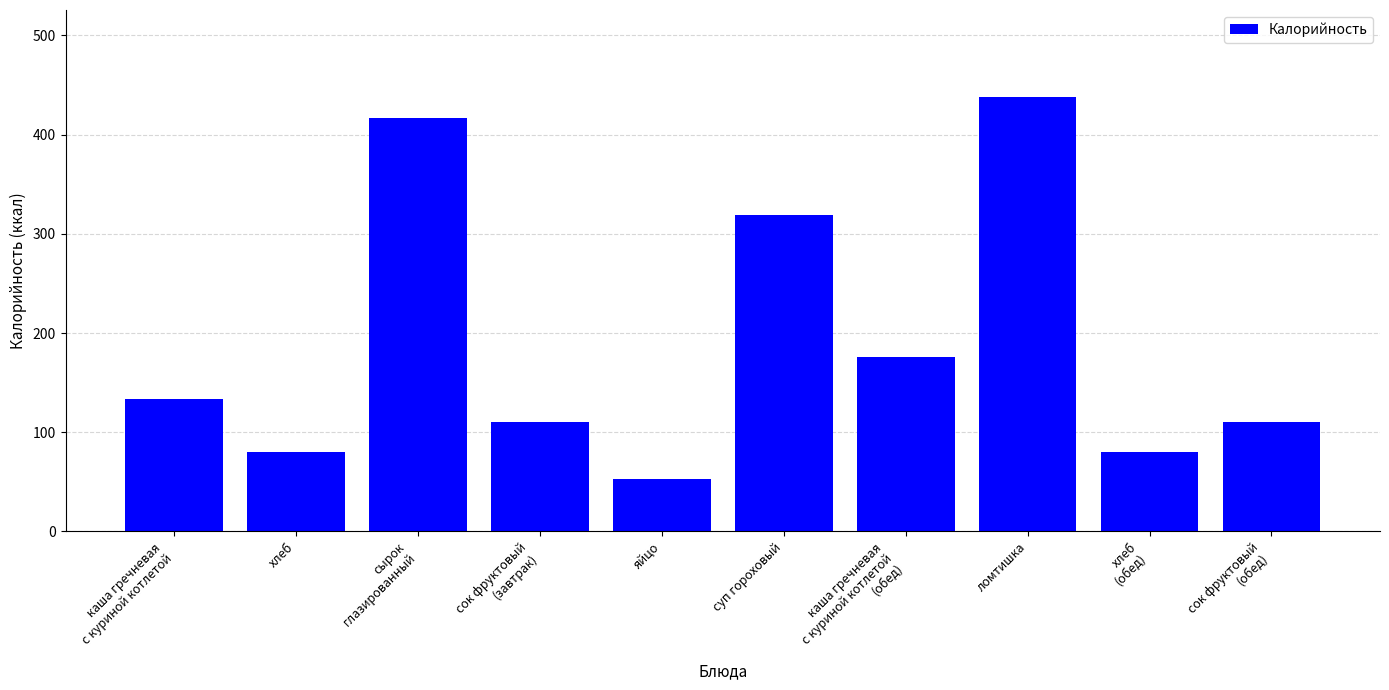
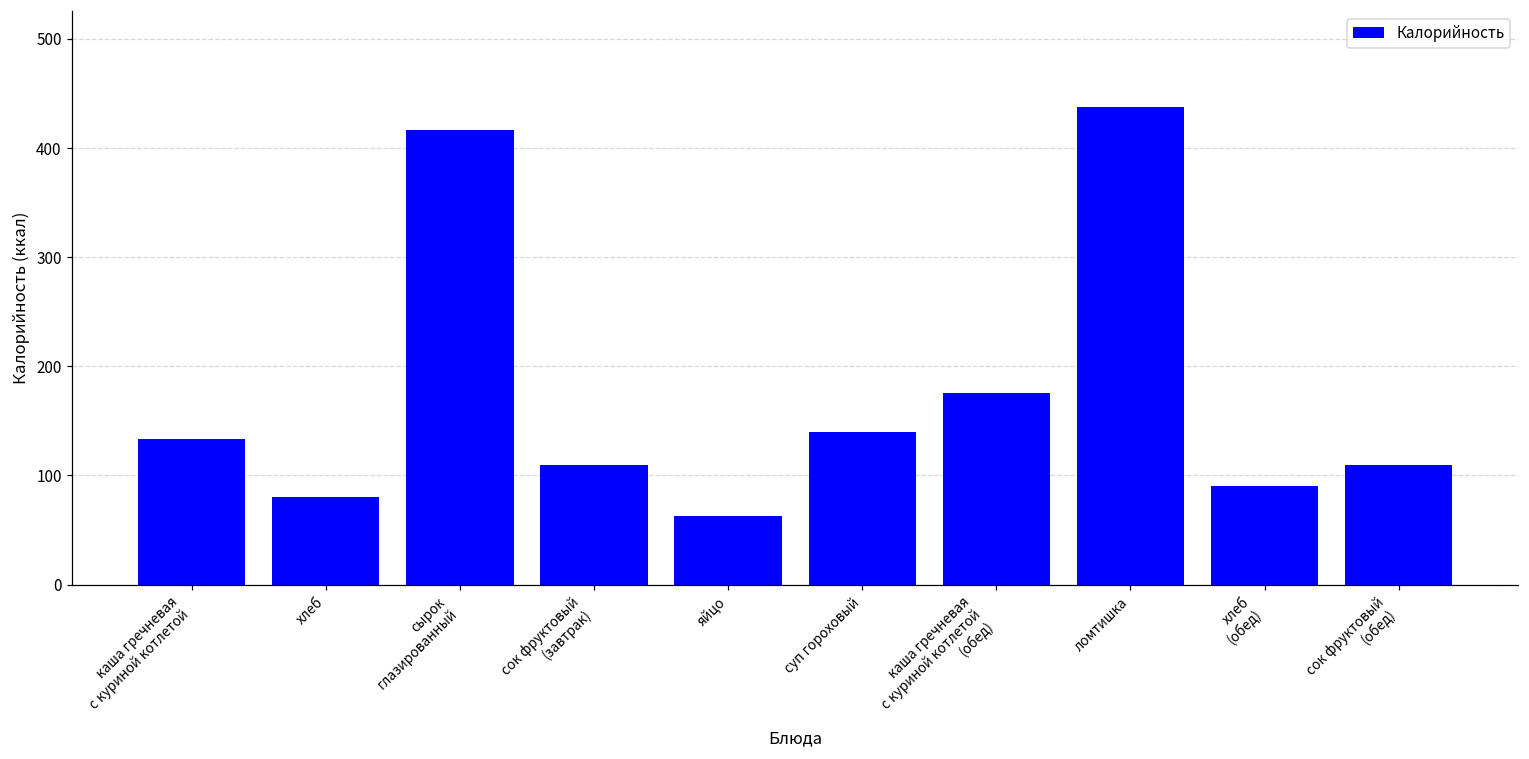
яйцо: 50 -> 60
суп гороховый: 320 -> 140
хлеб (обед): 80 -> 90
